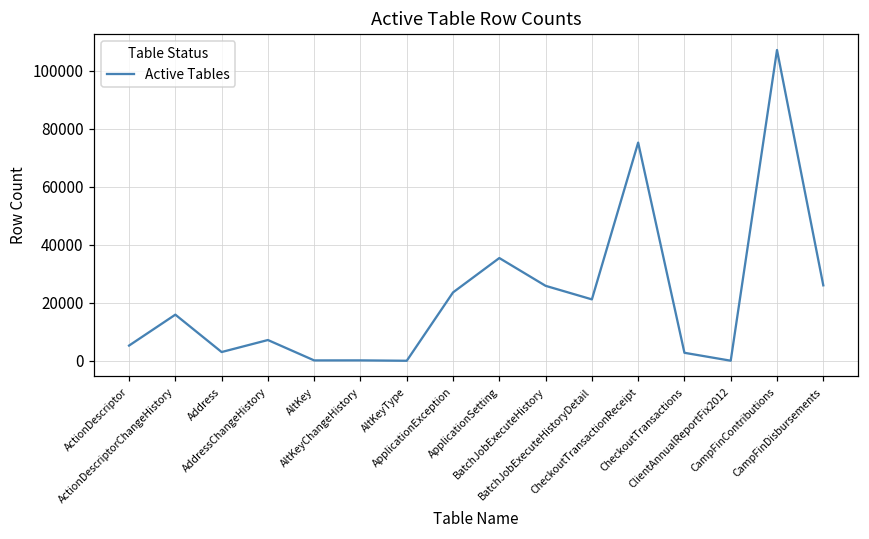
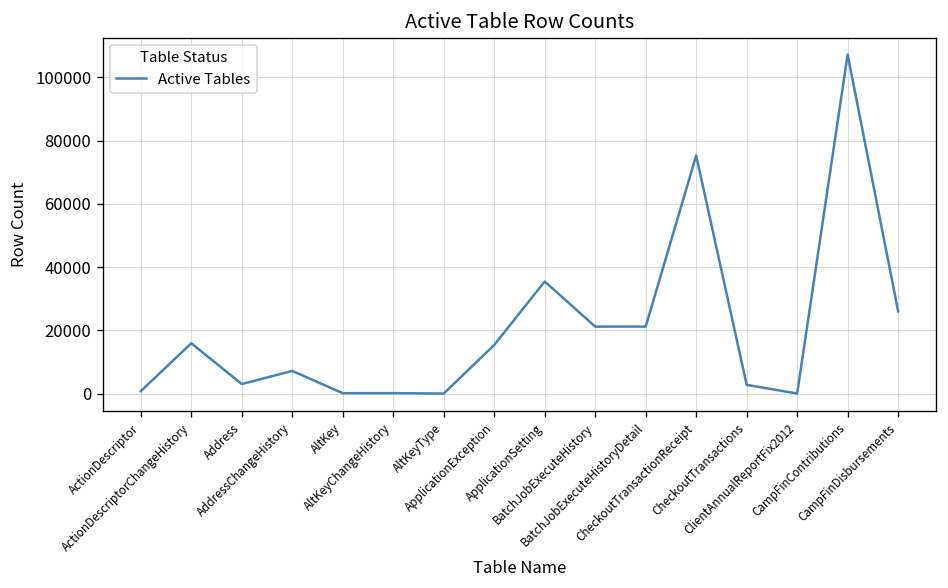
ActionDescriptor: 5000 -> 1000
ApplicationException: 24000 -> 15000
BatchJobExecuteHistory: 26000 -> 21000
